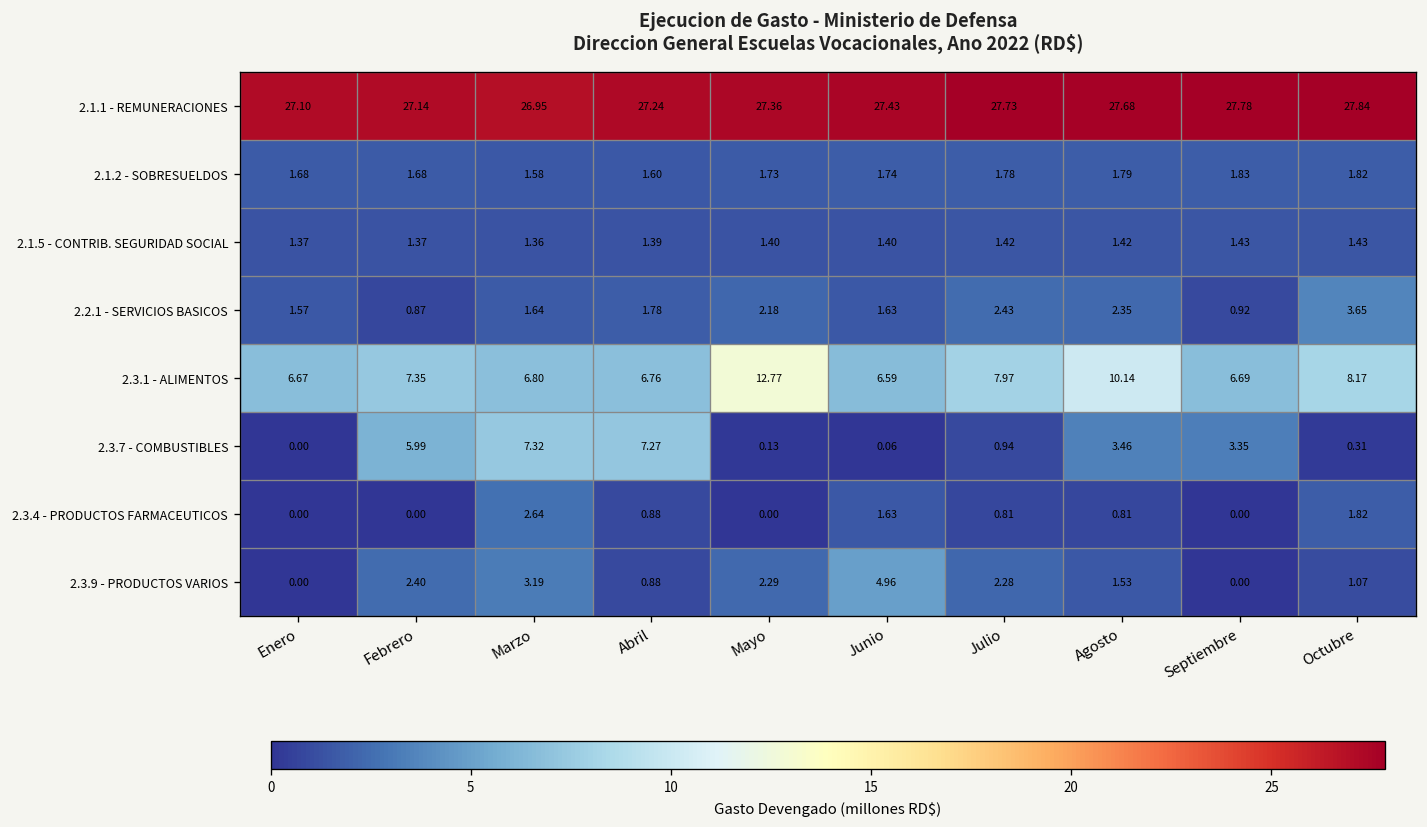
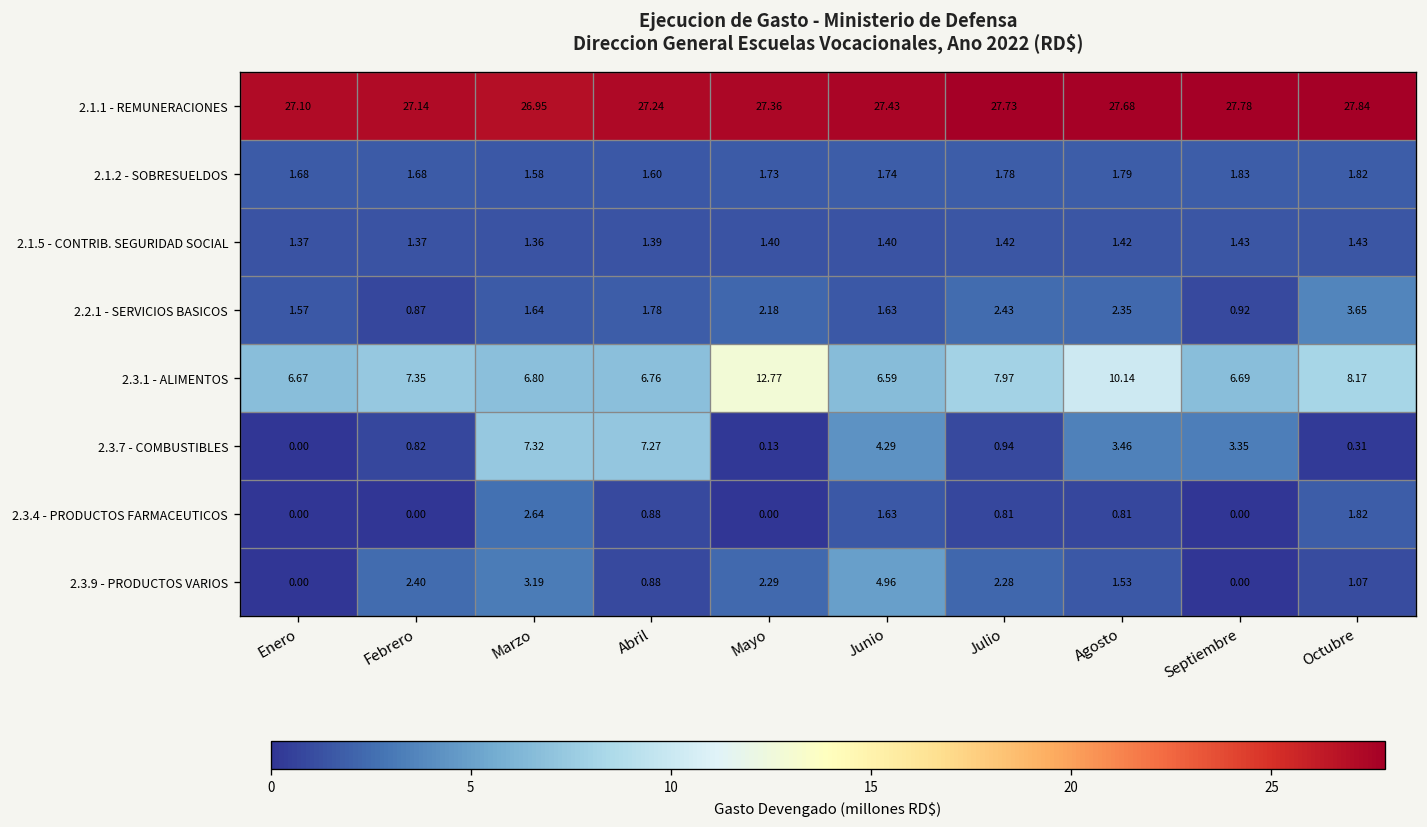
2.3.7 - COMBUSTIBLES, Febrero: 5.99 -> 0.82
2.3.7 - COMBUSTIBLES, Junio: 0.06 -> 4.29
